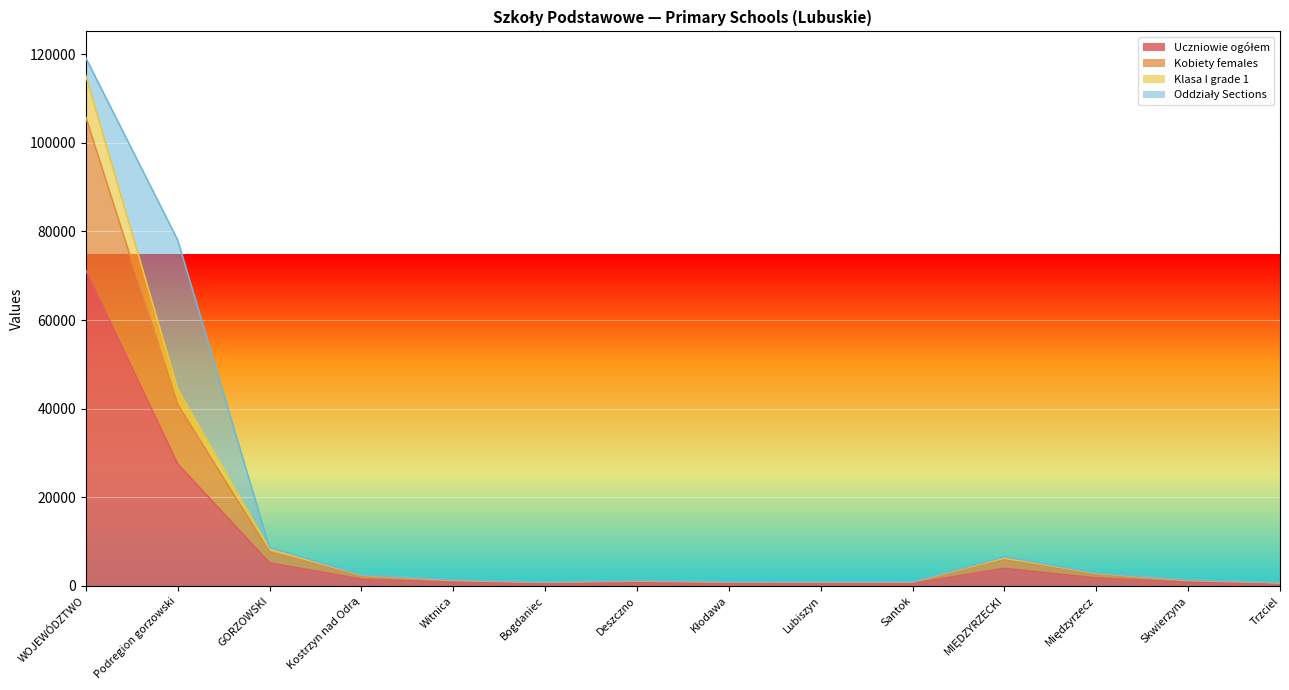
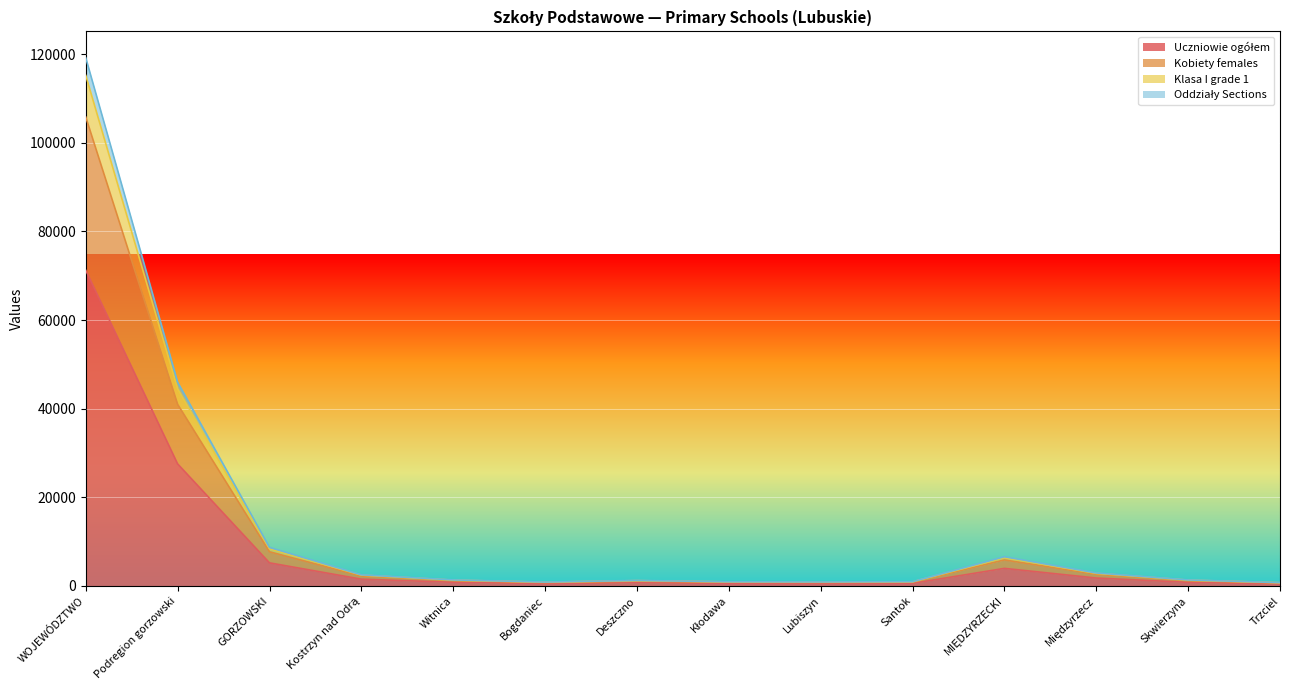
Oddziały Sections, Podregion gorzowski: 34000 -> 1000
